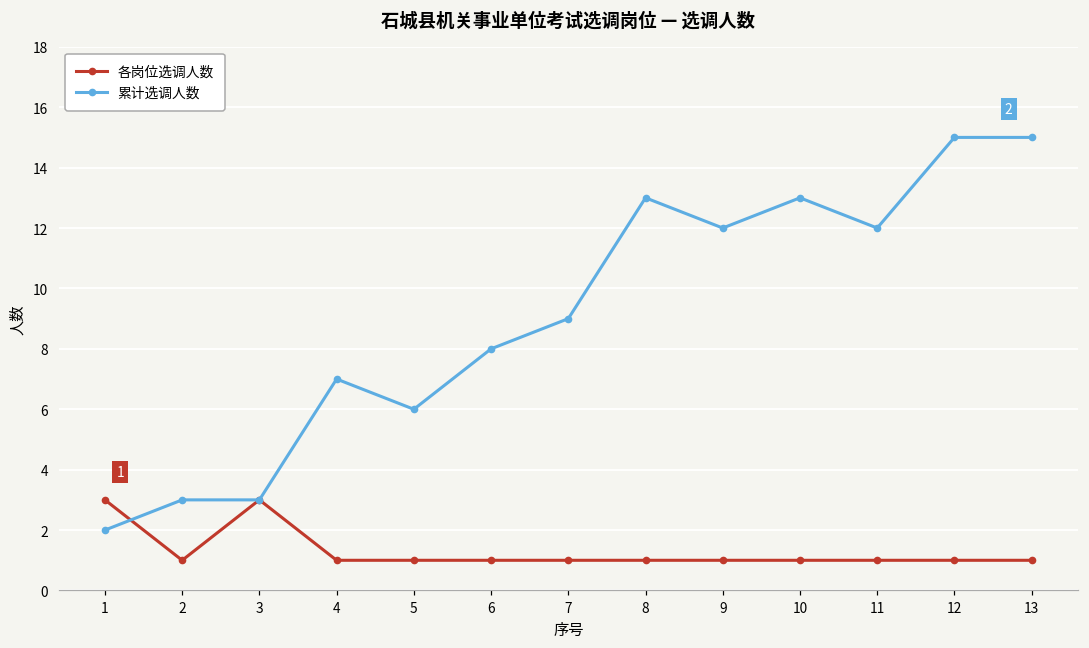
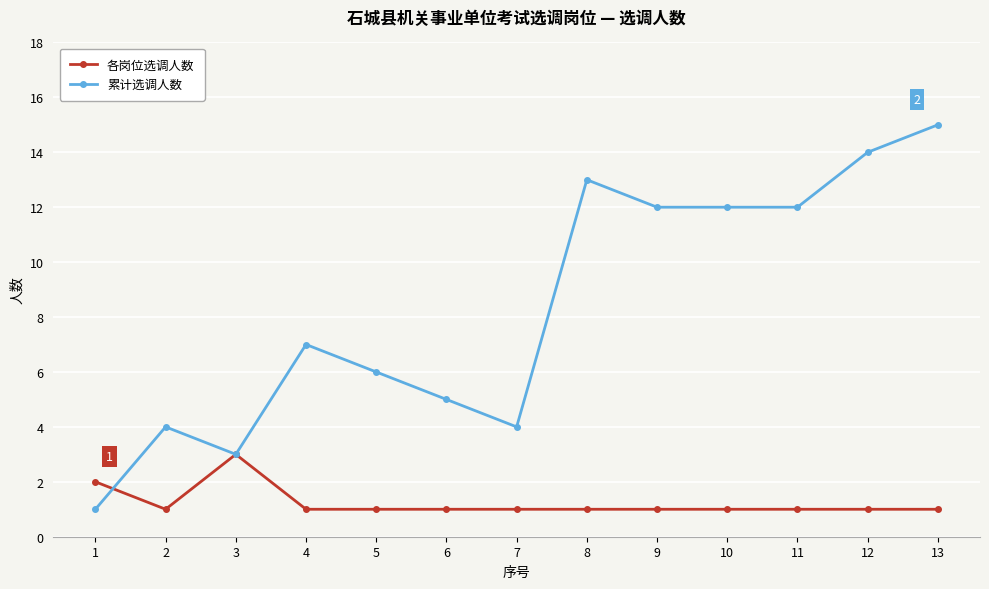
各岗位选调人数, 1: 3 -> 2
累计选调人数, 1: 2 -> 1
累计选调人数, 2: 3 -> 4
累计选调人数, 6: 8 -> 5
累计选调人数, 7: 9 -> 4
累计选调人数, 10: 13 -> 12
累计选调人数, 12: 15 -> 14
